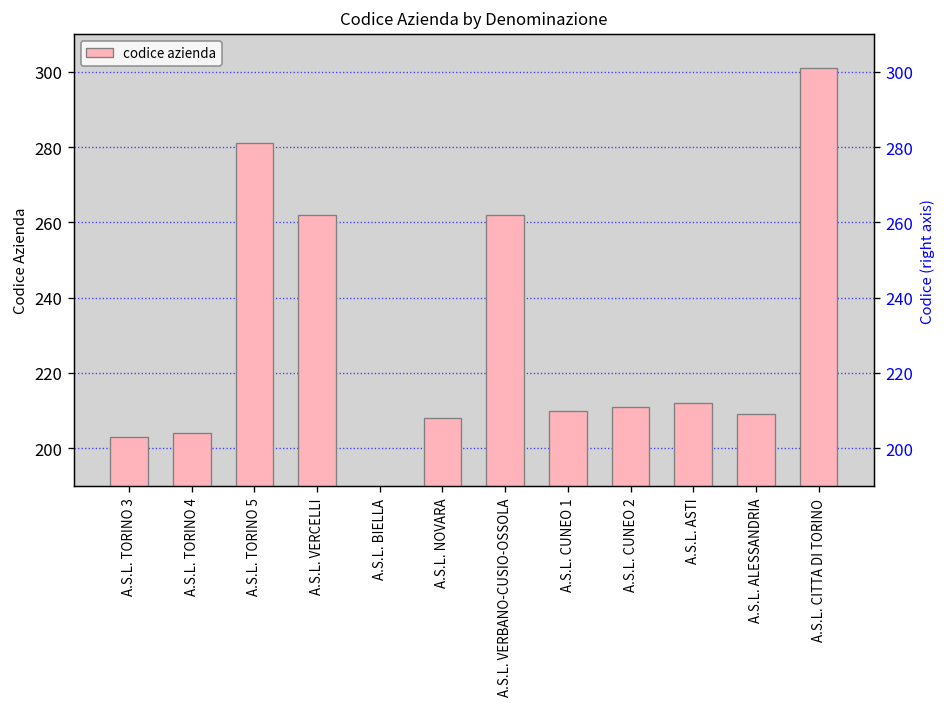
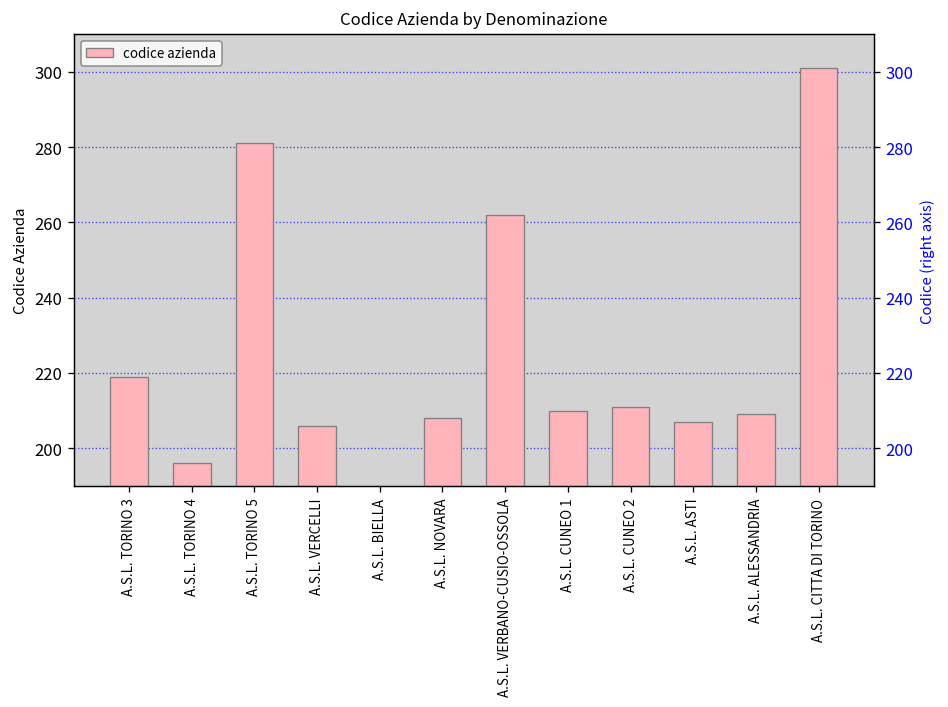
A.S.L. TORINO 3: 203 -> 219
A.S.L. TORINO 4: 204 -> 196
A.S.L. VERCELLI: 262 -> 206
A.S.L. ASTI: 212 -> 207
